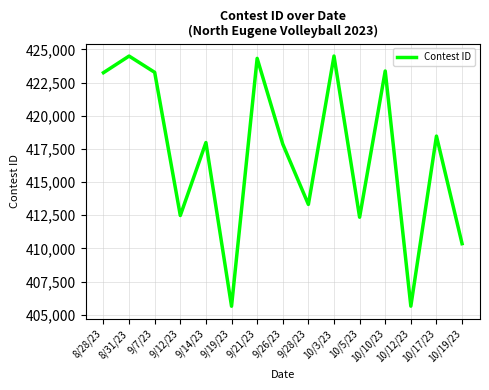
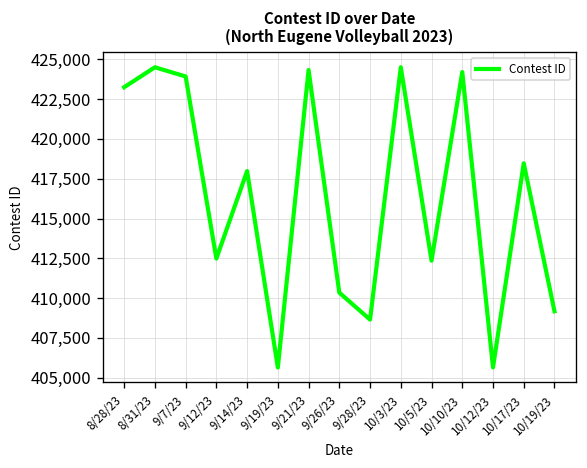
9/7/23: 423,300 -> 423,900
9/26/23: 417,900 -> 410,300
9/28/23: 413,300 -> 408,700
10/10/23: 423,400 -> 424,200
10/19/23: 410,400 -> 409,200
